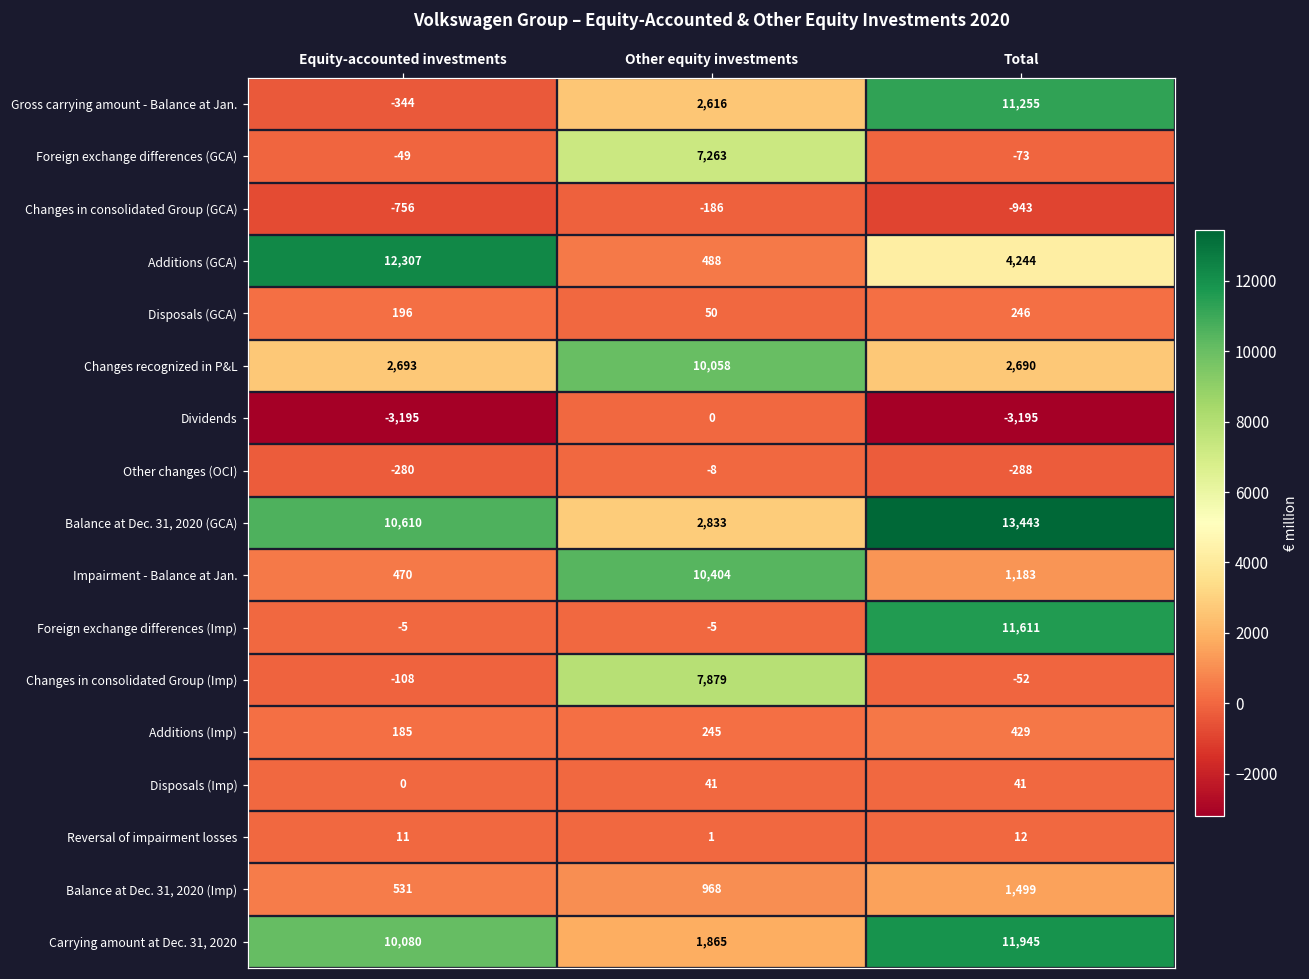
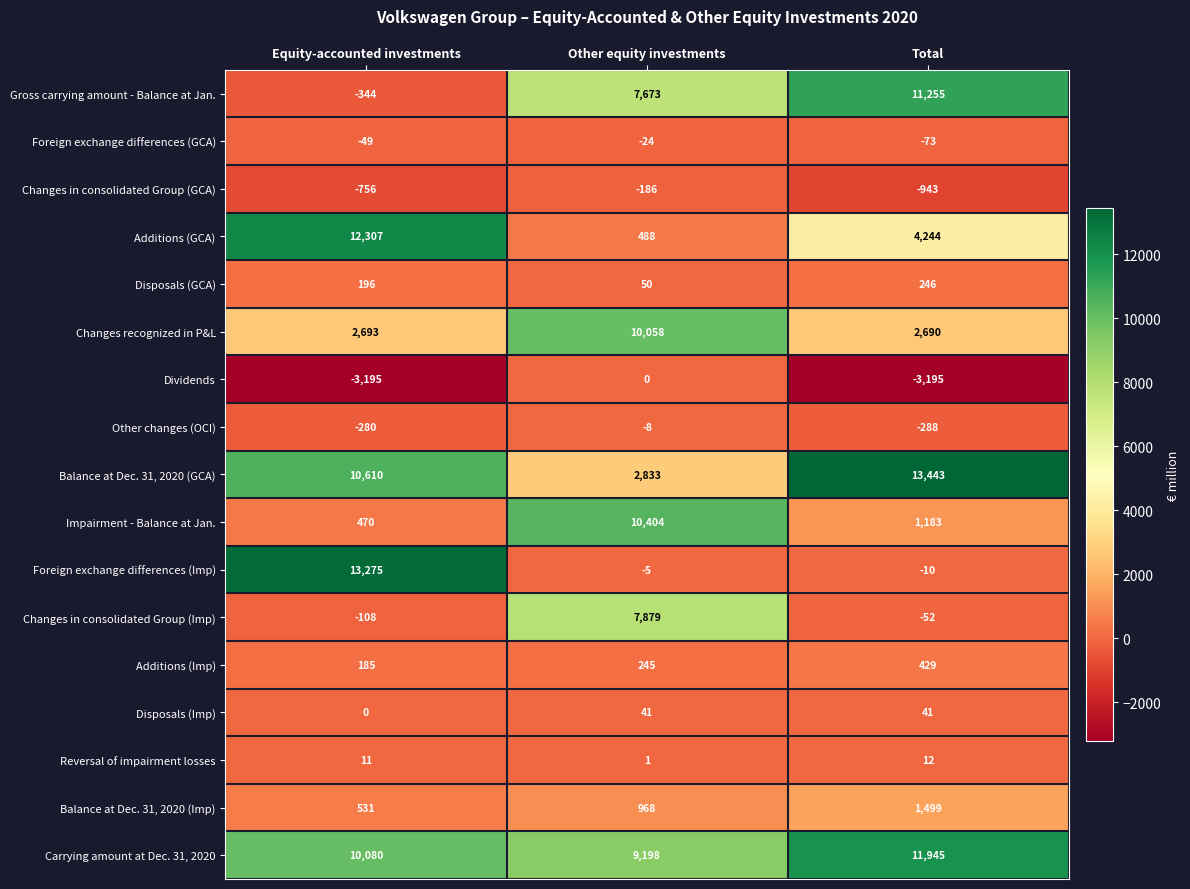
Gross carrying amount - Balance at Jan., Other equity investments: 2,616 -> 7,673
Foreign exchange differences (GCA), Other equity investments: 7,263 -> -24
Foreign exchange differences (Imp), Equity-accounted investments: -5 -> 13,275
Foreign exchange differences (Imp), Total: 11,611 -> -10
Carrying amount at Dec. 31, 2020, Other equity investments: 1,865 -> 9,198
